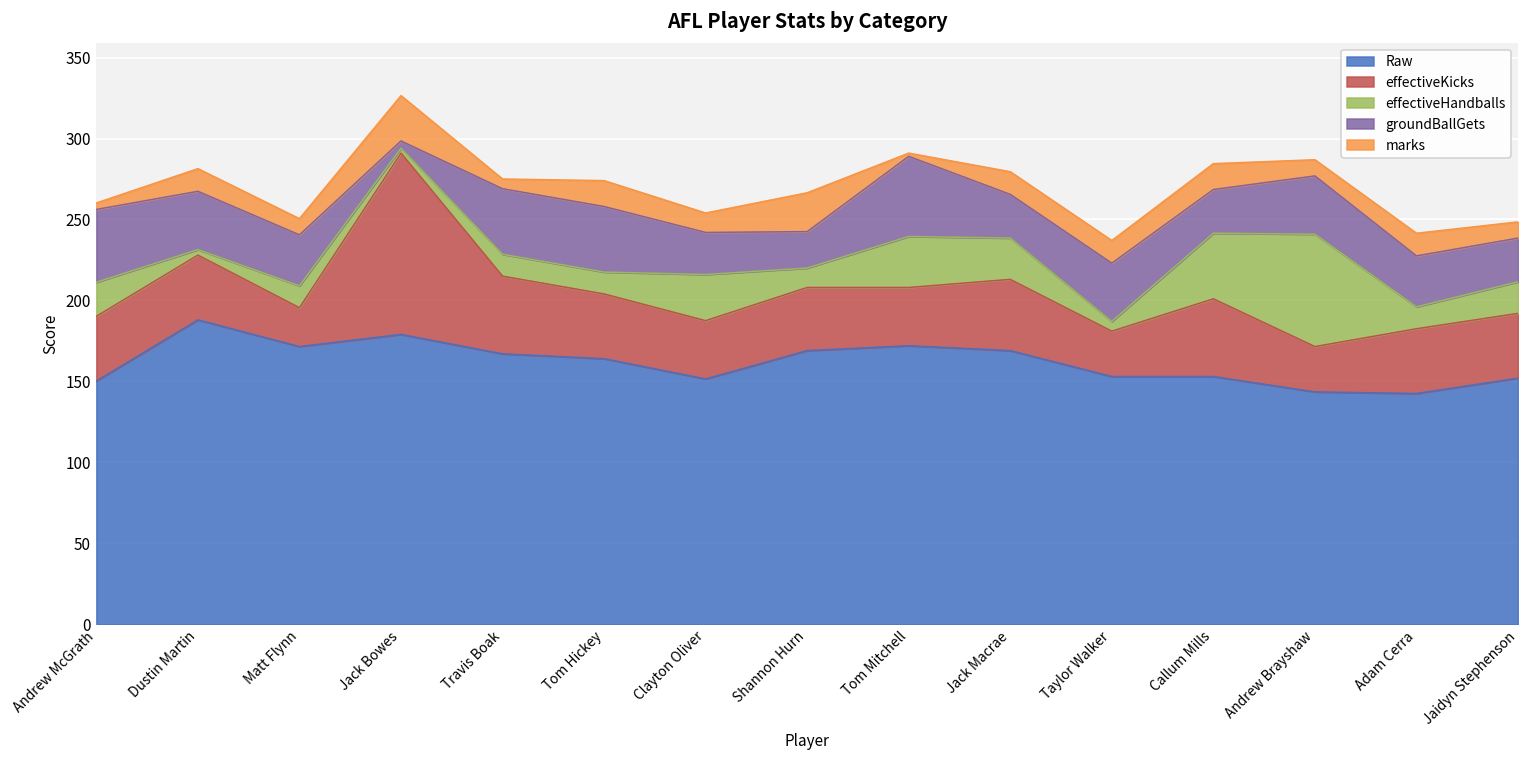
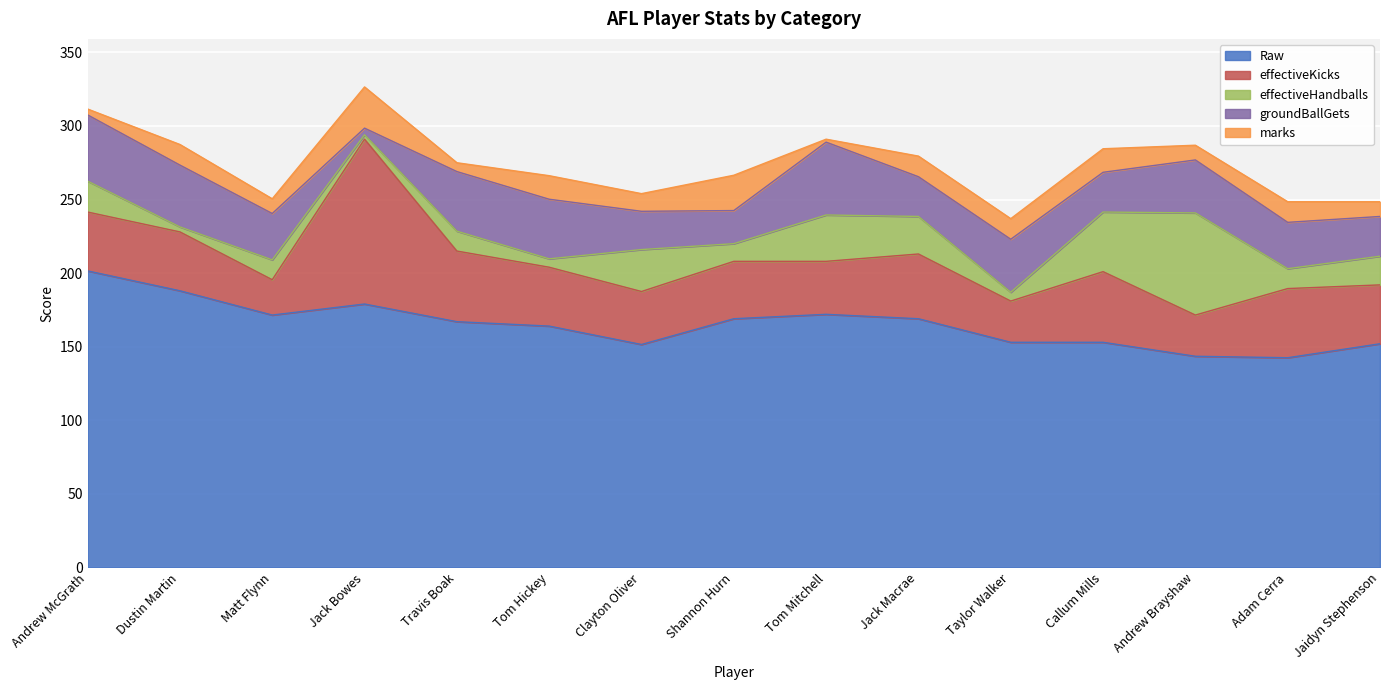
Raw, Andrew McGrath: 150 -> 202
groundBallGets, Dustin Martin: 36 -> 42
effectiveHandballs, Tom Hickey: 14 -> 6
effectiveKicks, Adam Cerra: 40 -> 47
